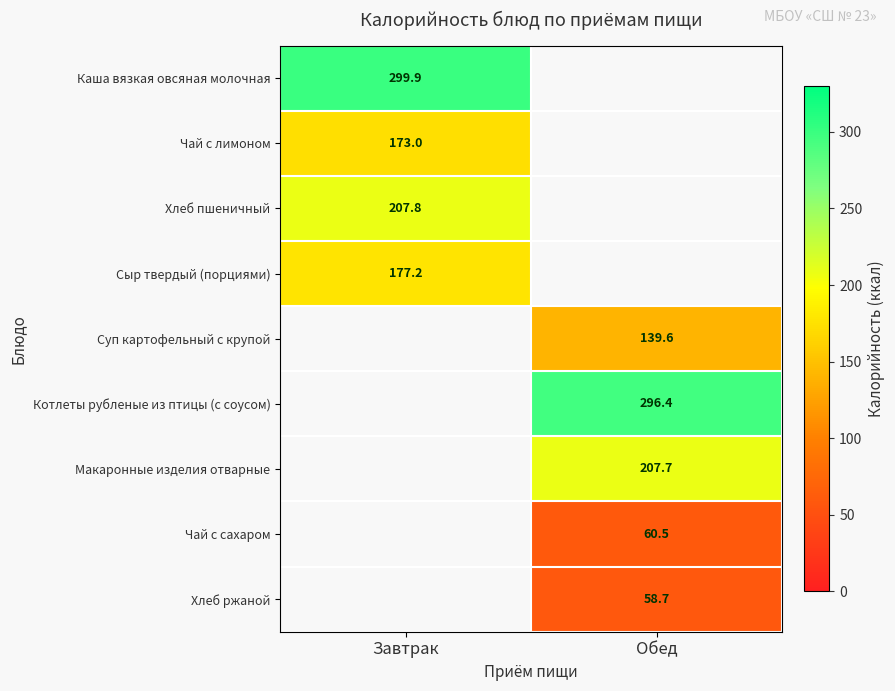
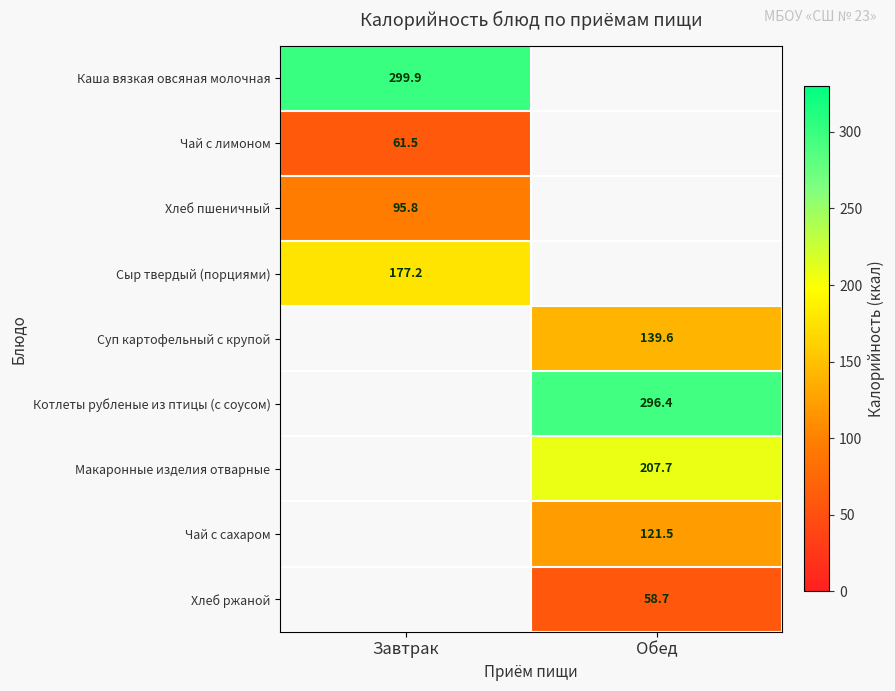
Чай с лимоном, Завтрак: 173.0 -> 61.5
Хлеб пшеничный, Завтрак: 207.8 -> 95.8
Чай с сахаром, Обед: 60.5 -> 121.5
